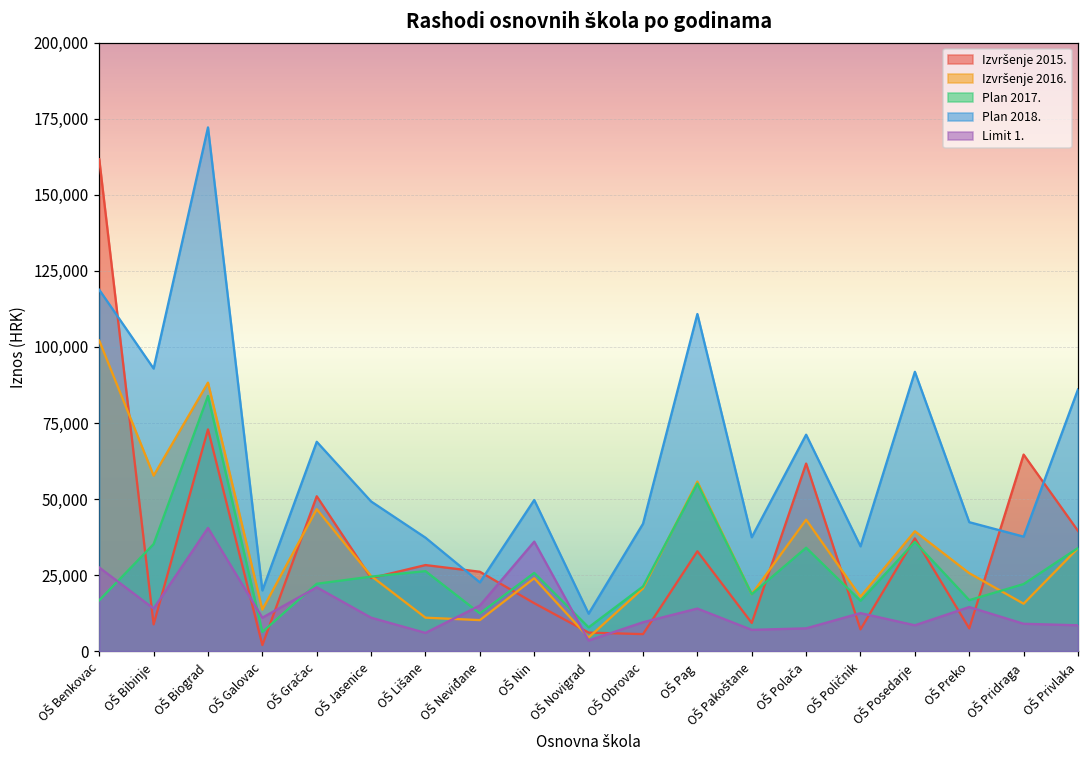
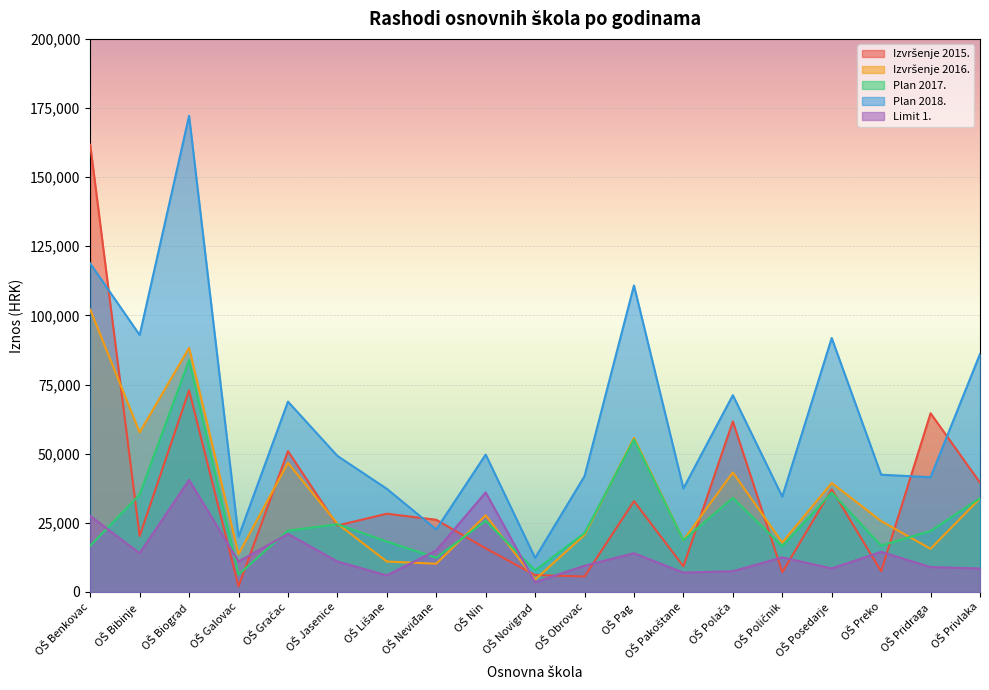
Izvršenje 2015., OŠ Bibinje: 9,000 -> 20,000
Plan 2017., OŠ Lišane: 26,000 -> 18,000
Izvršenje 2016., OŠ Nin: 24,000 -> 28,000
Plan 2018., OŠ Pridraga: 38,000 -> 41,000
